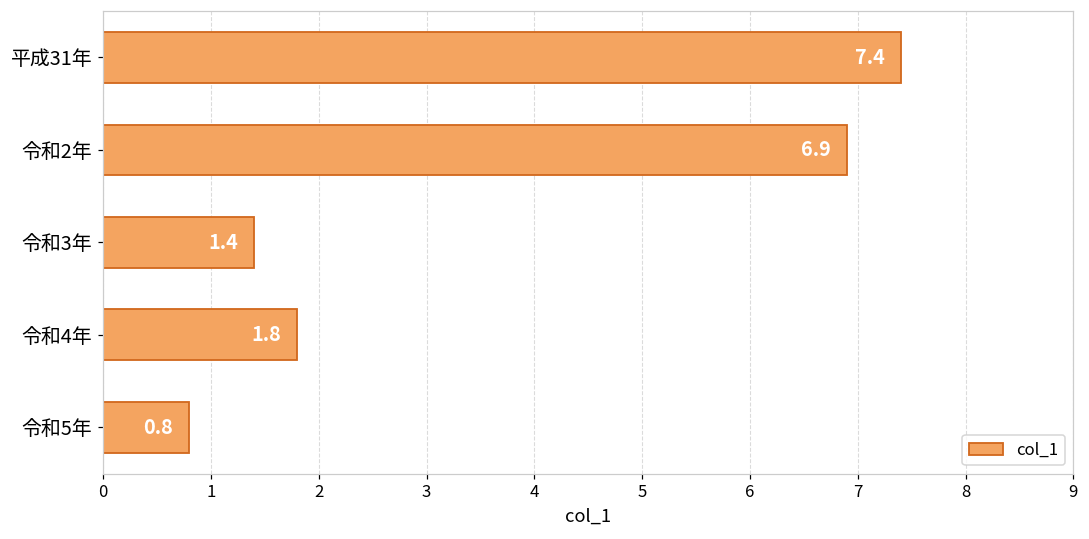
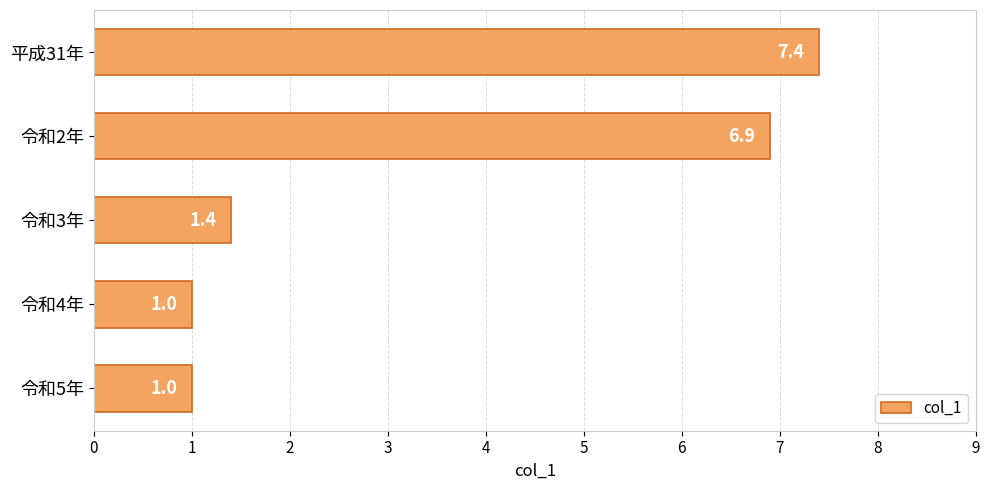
令和4年: 1.8 -> 1.0
令和5年: 0.8 -> 1.0
